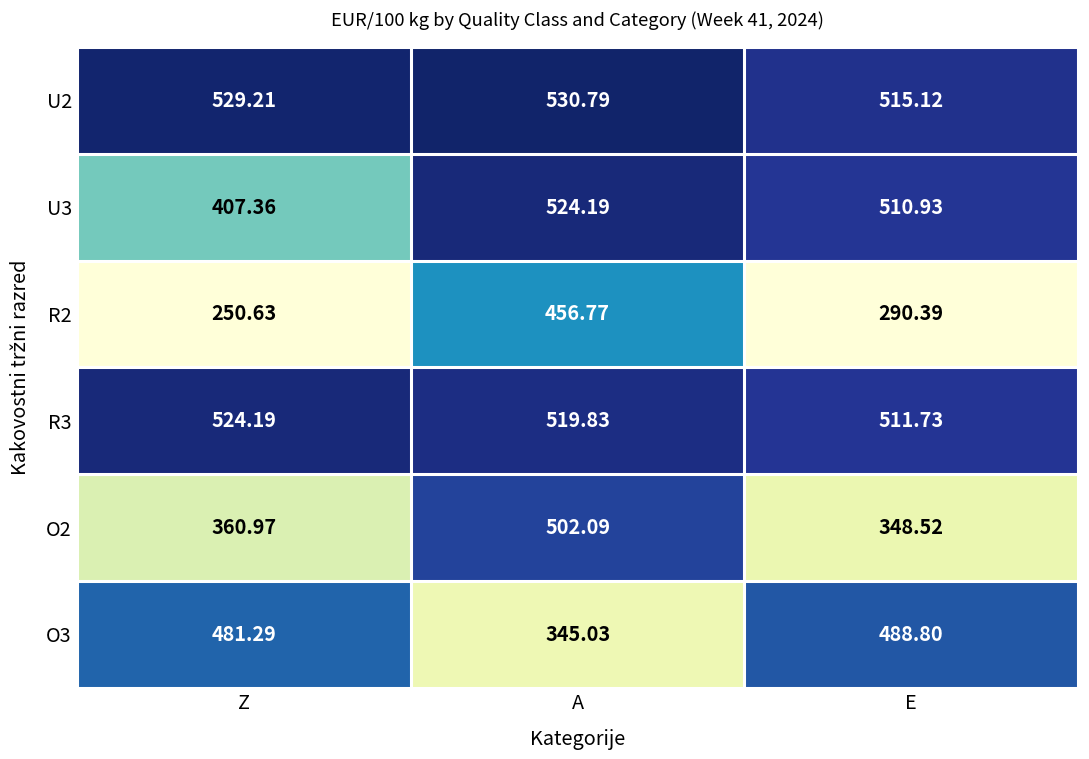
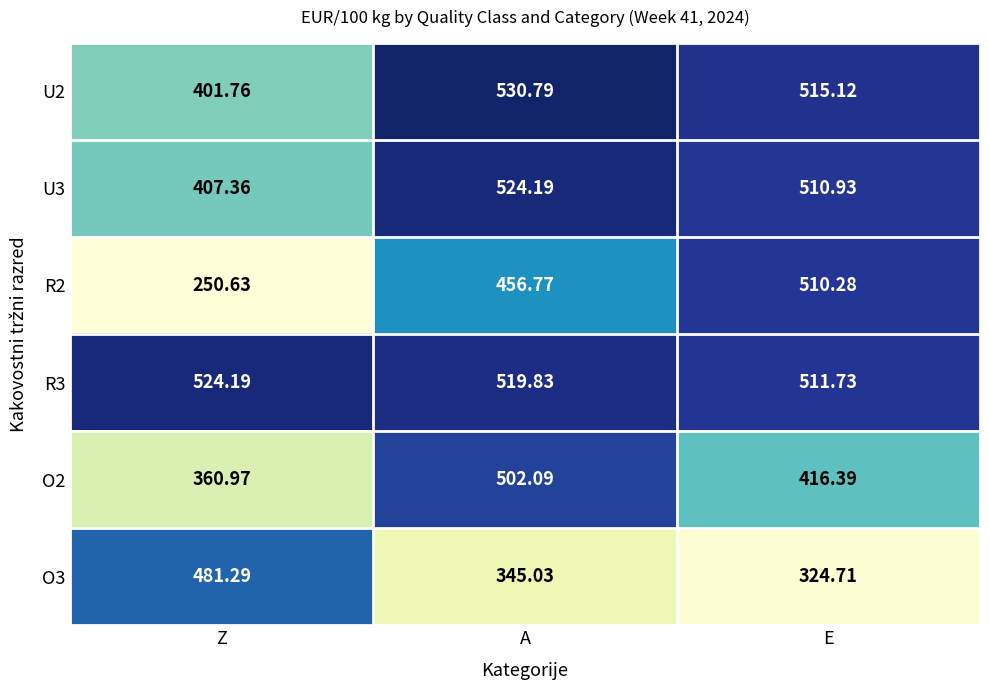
U2, Z: 529.21 -> 401.76
R2, E: 290.39 -> 510.28
O2, E: 348.52 -> 416.39
O3, E: 488.80 -> 324.71
